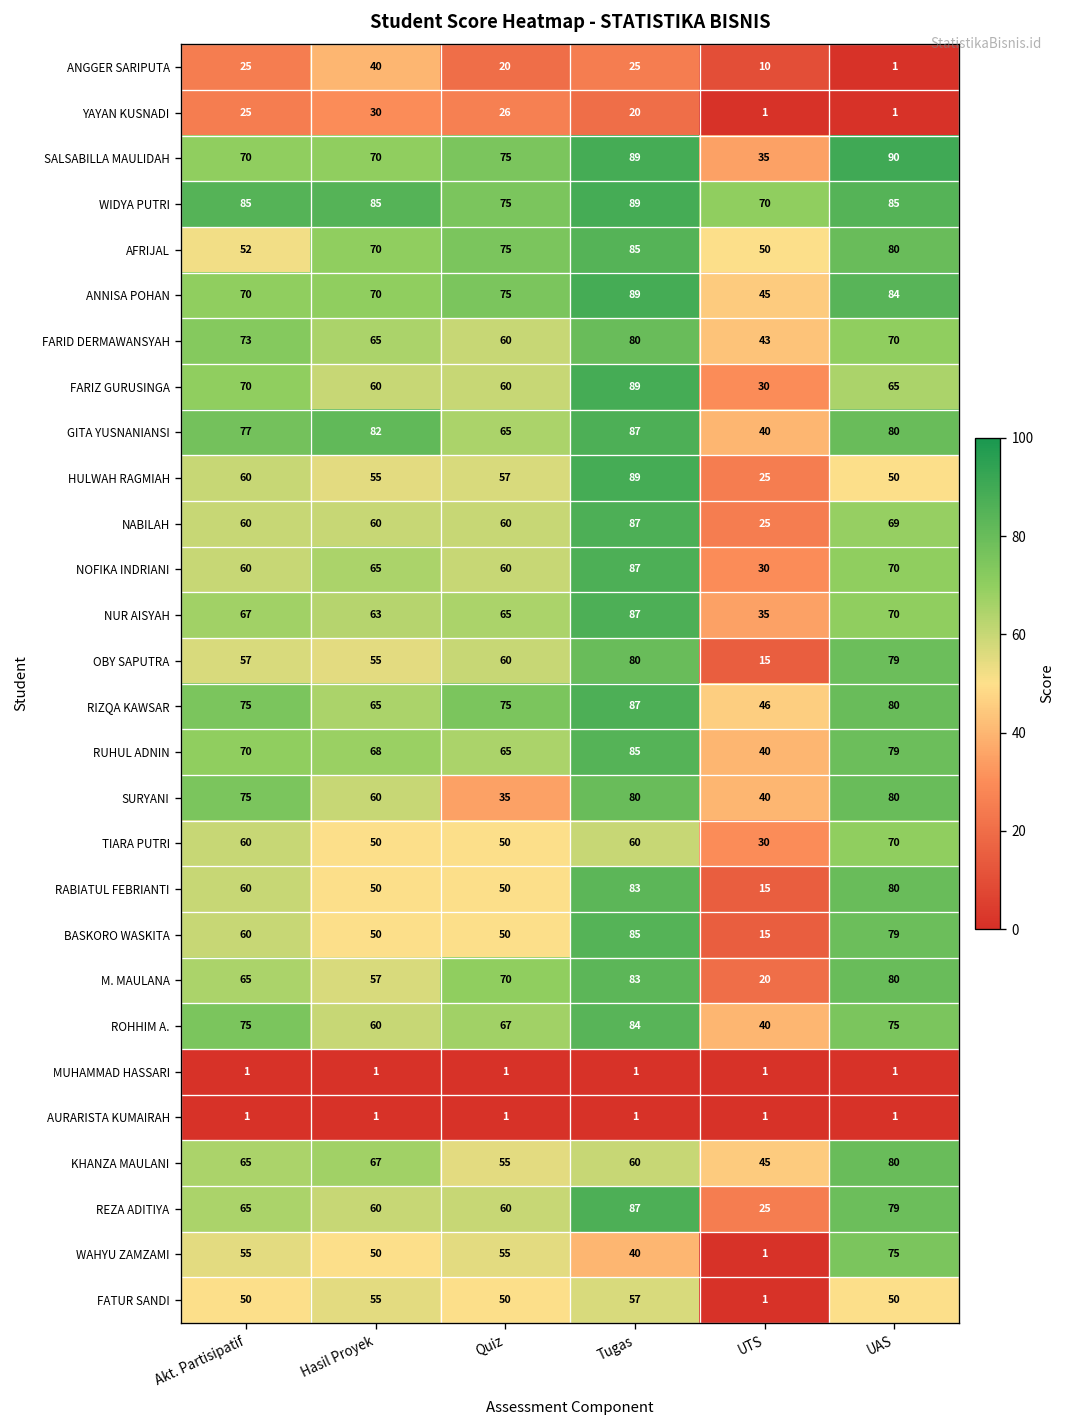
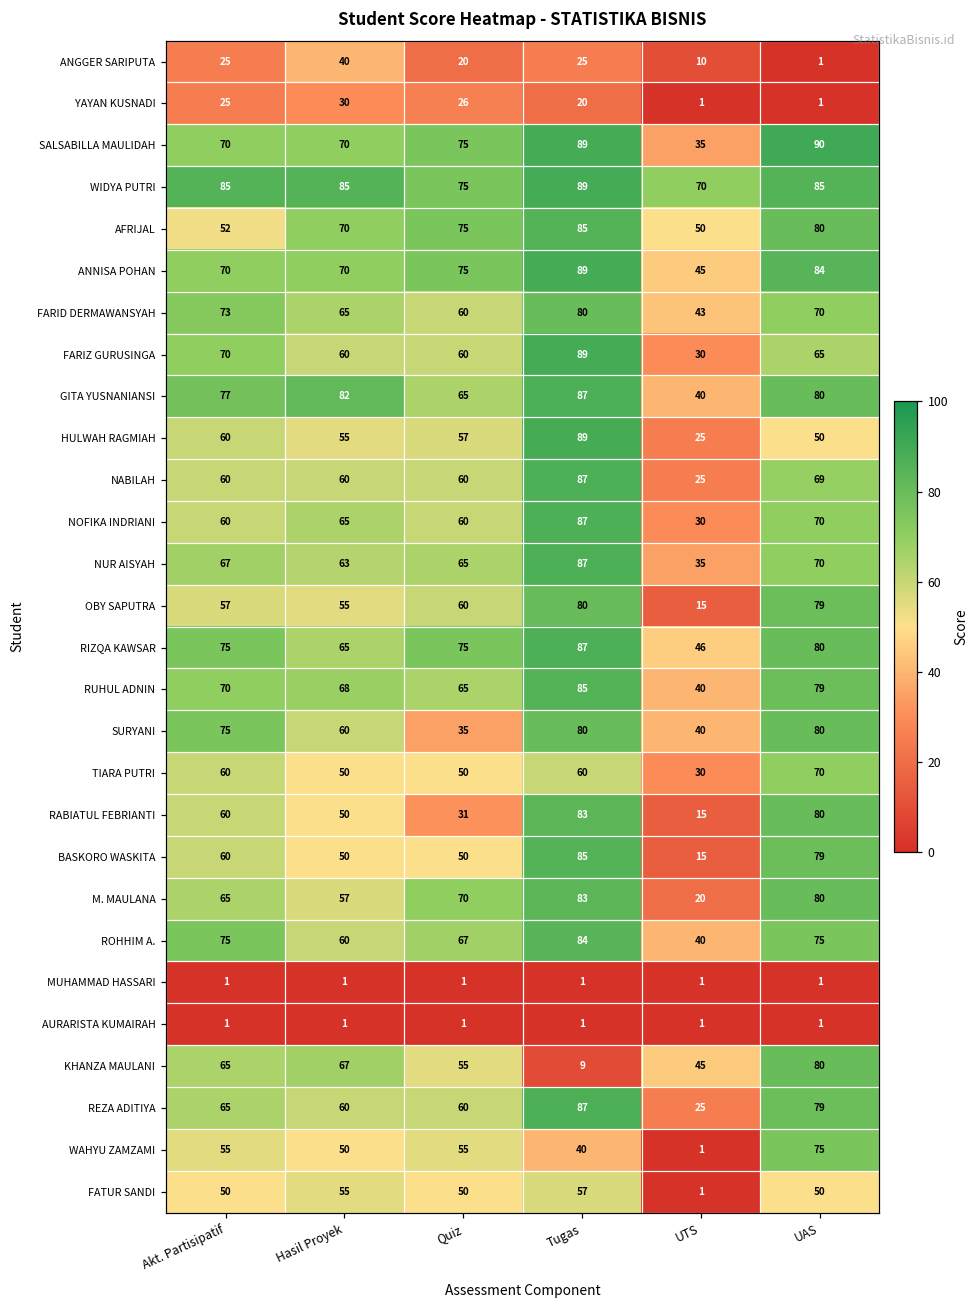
RABIATUL FEBRIANTI, Quiz: 50 -> 31
KHANZA MAULANI, Tugas: 60 -> 9
